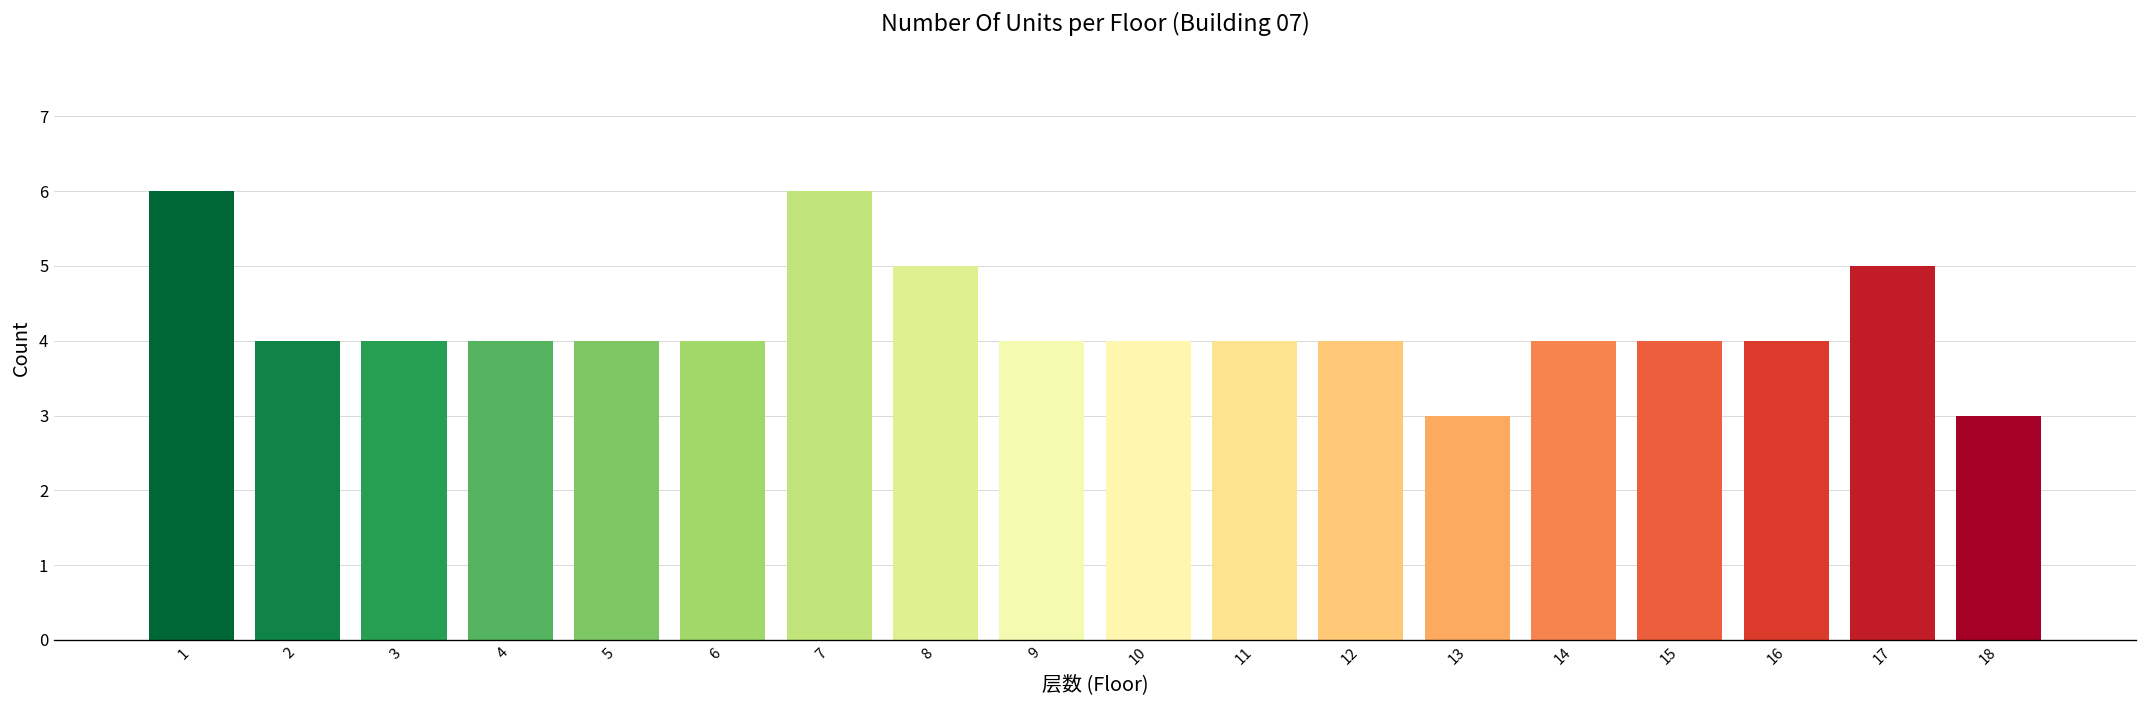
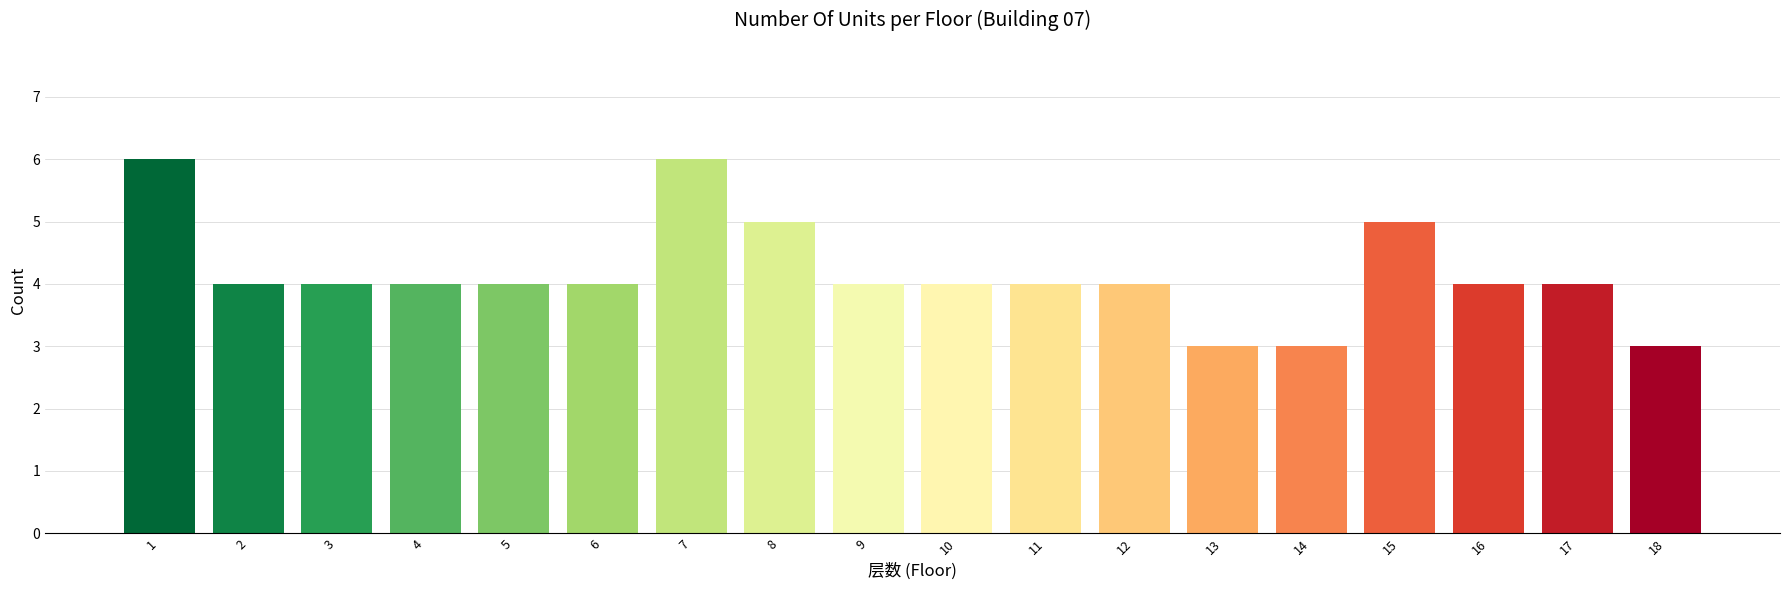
14: 4 -> 3
15: 4 -> 5
17: 5 -> 4
